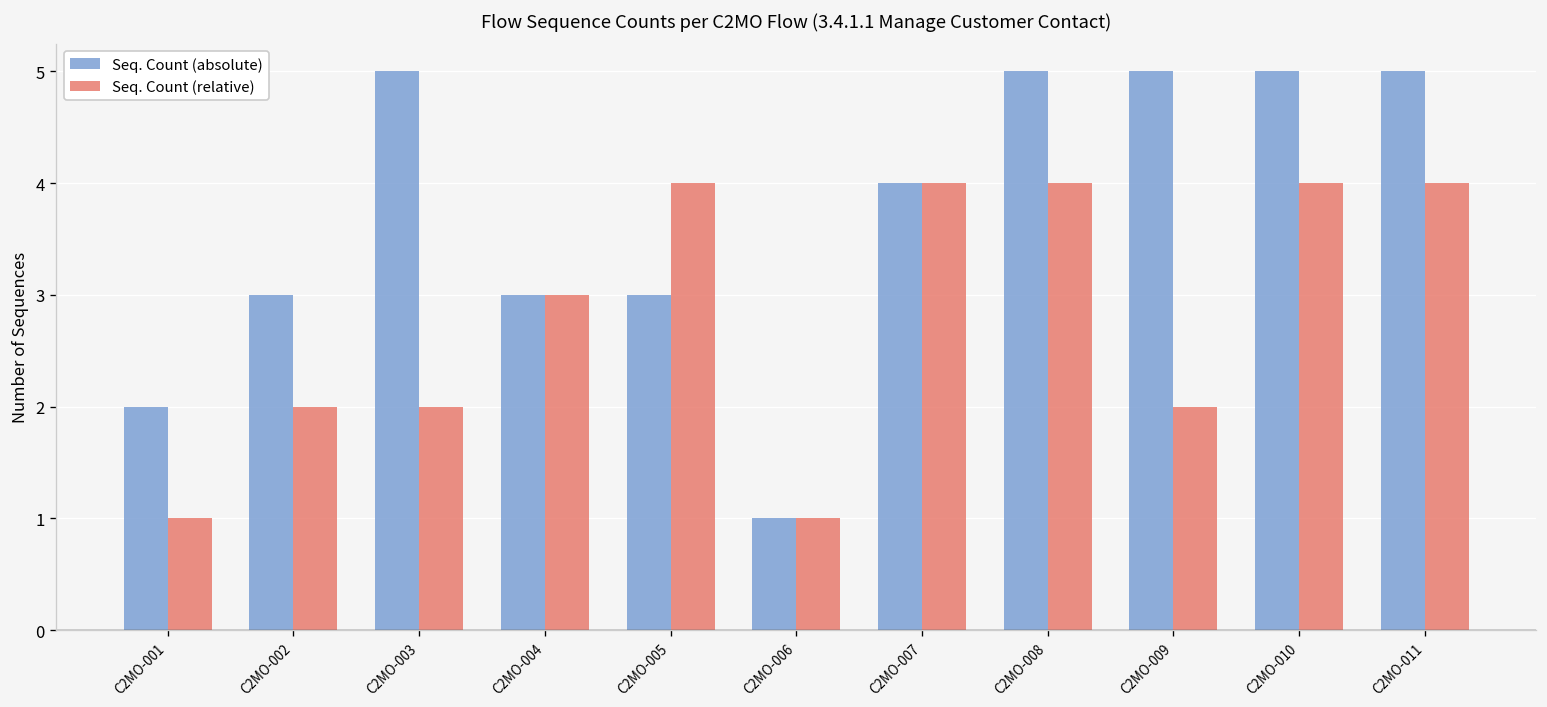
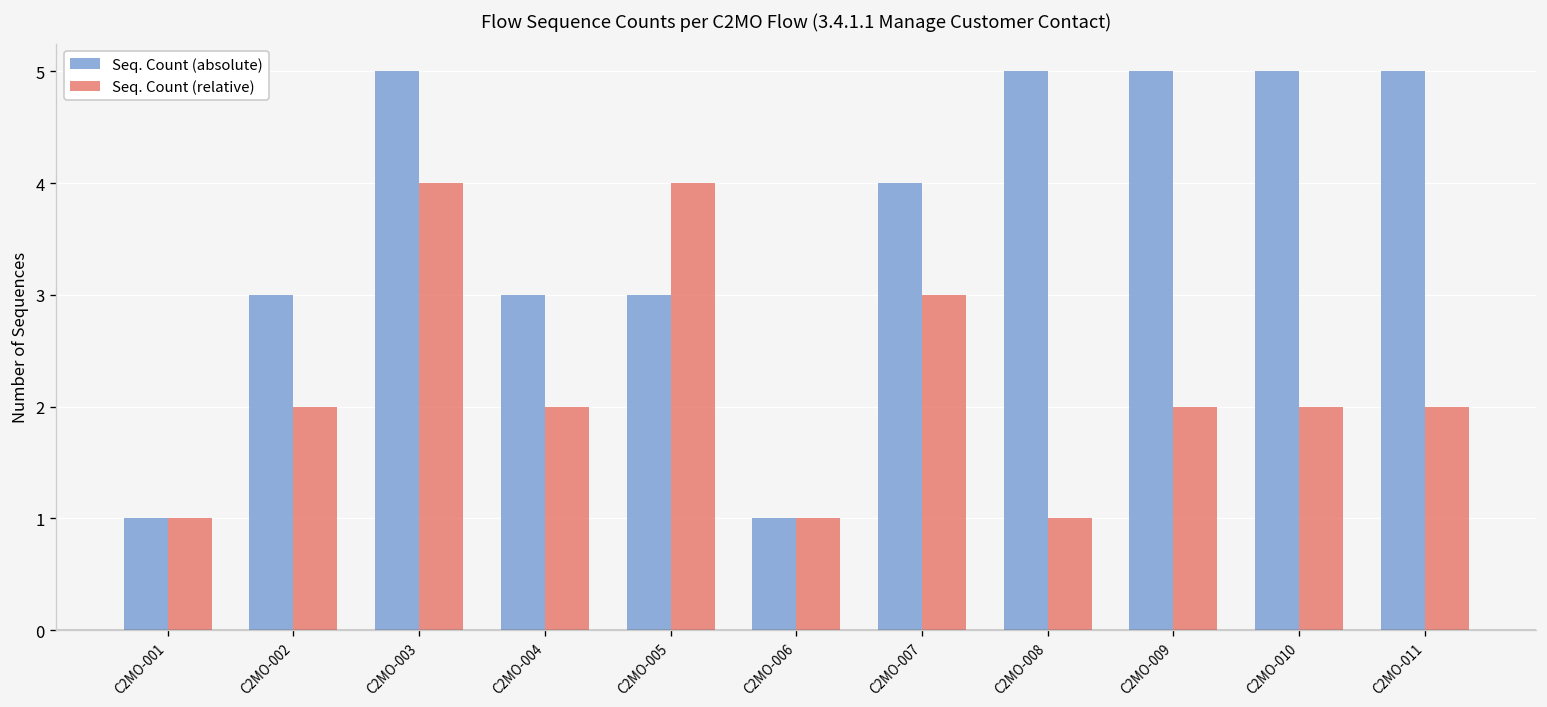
Seq. Count (absolute), C2MO-001: 2 -> 1
Seq. Count (relative), C2MO-003: 2 -> 4
Seq. Count (relative), C2MO-004: 3 -> 2
Seq. Count (relative), C2MO-007: 4 -> 3
Seq. Count (relative), C2MO-008: 4 -> 1
Seq. Count (relative), C2MO-010: 4 -> 2
Seq. Count (relative), C2MO-011: 4 -> 2
